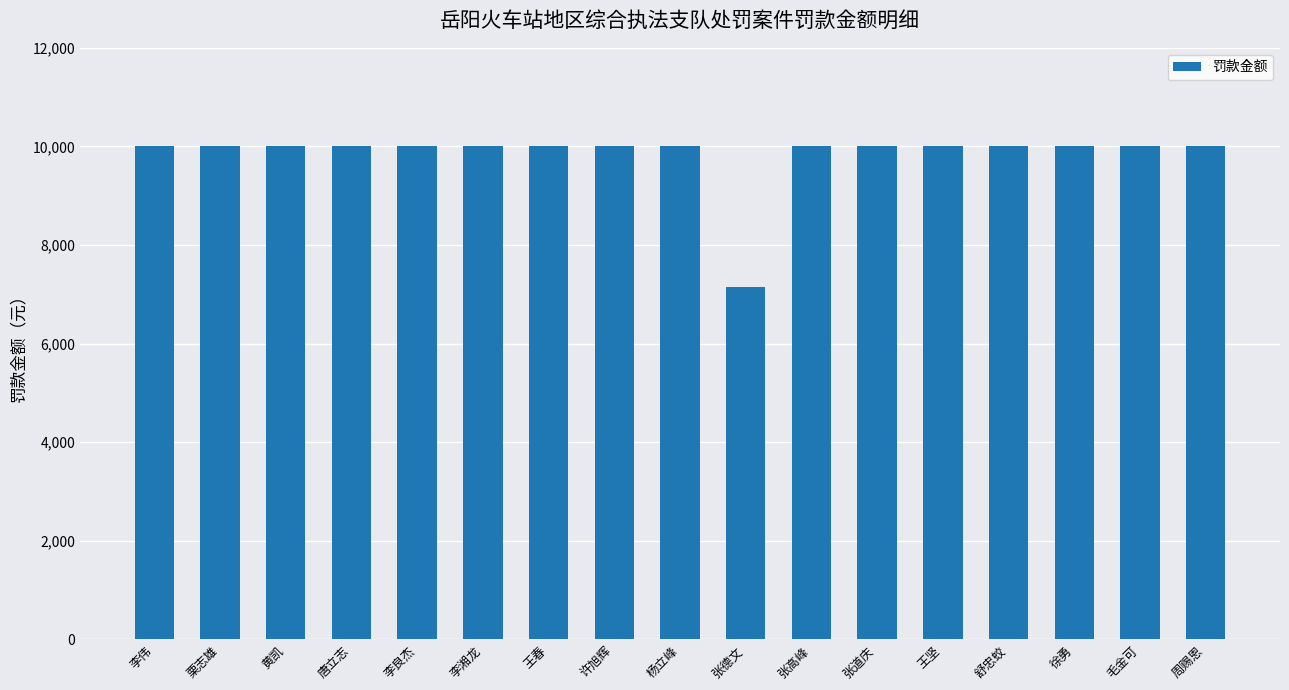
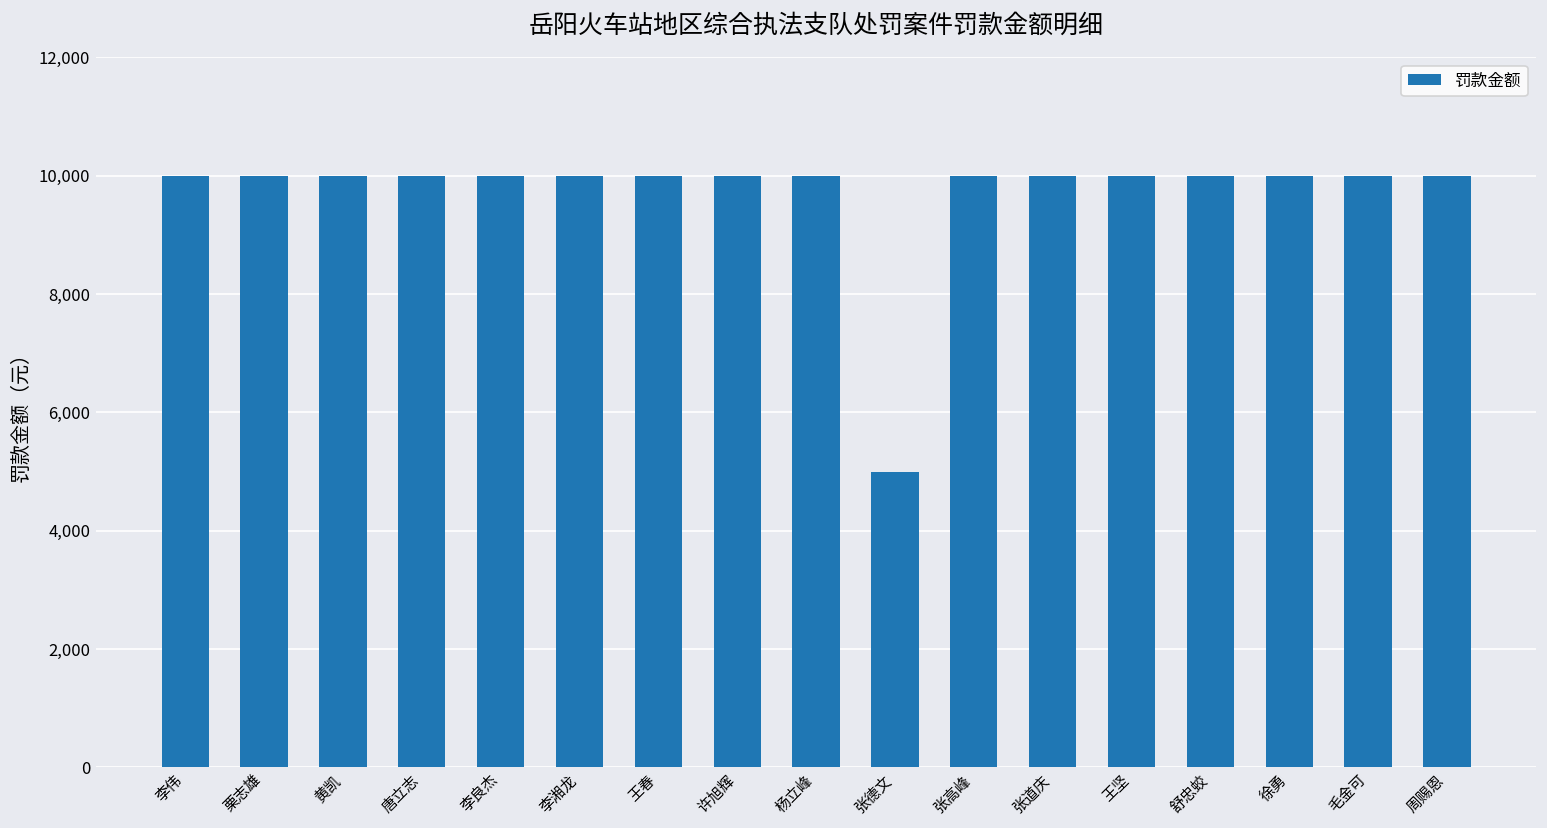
张德文: 7,100 -> 5,000
